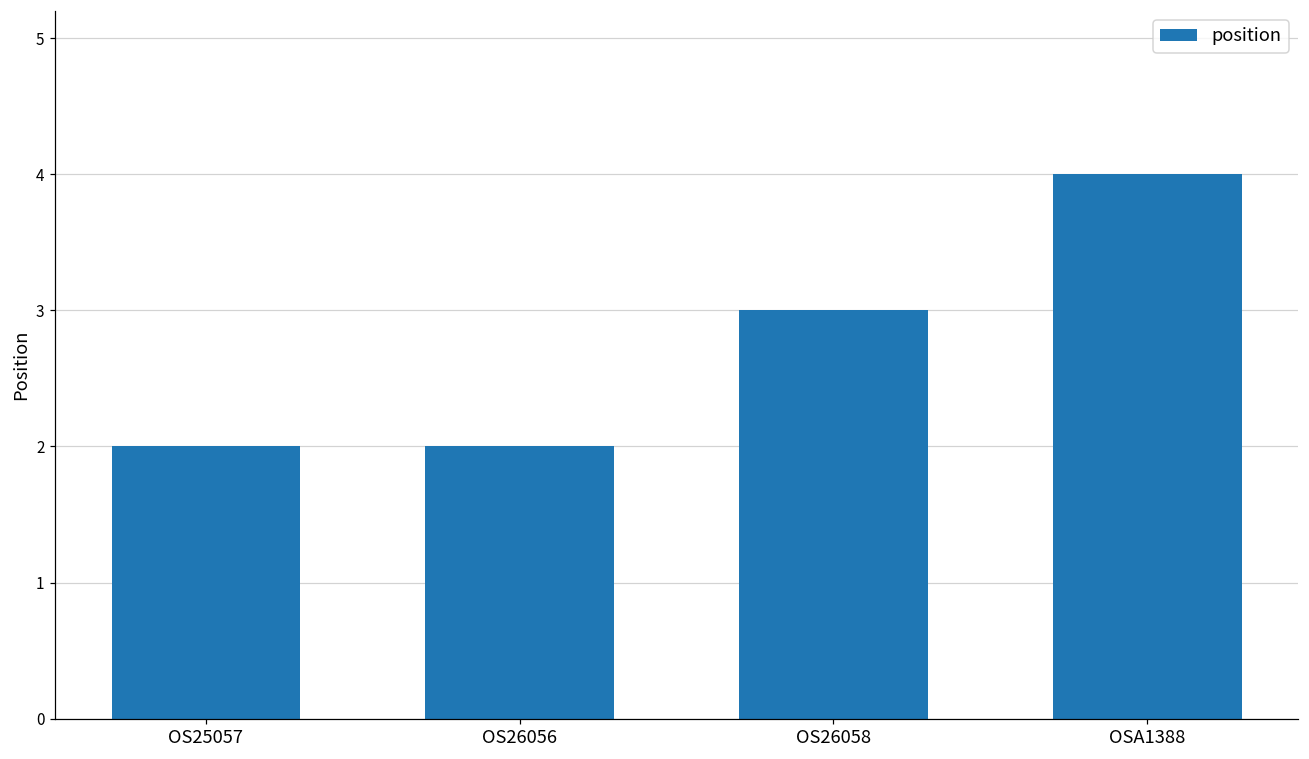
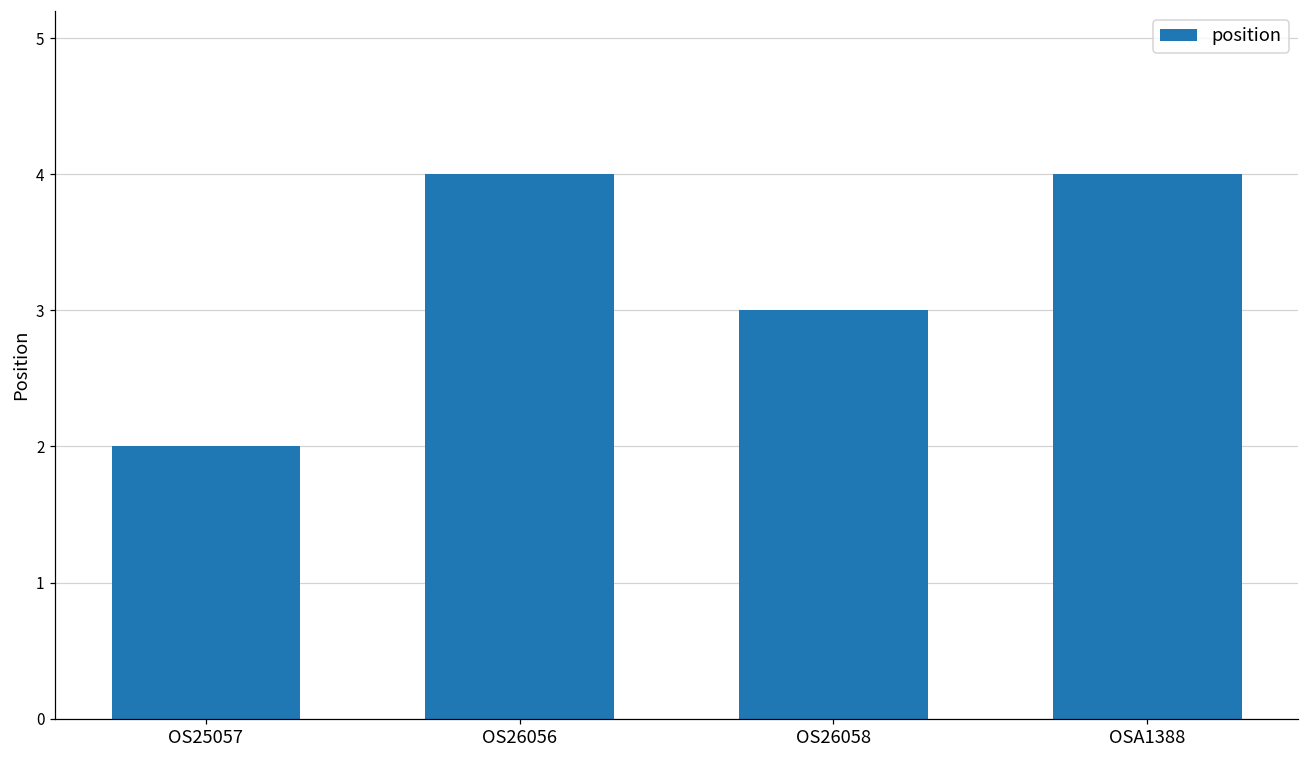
OS26056: 2 -> 4
